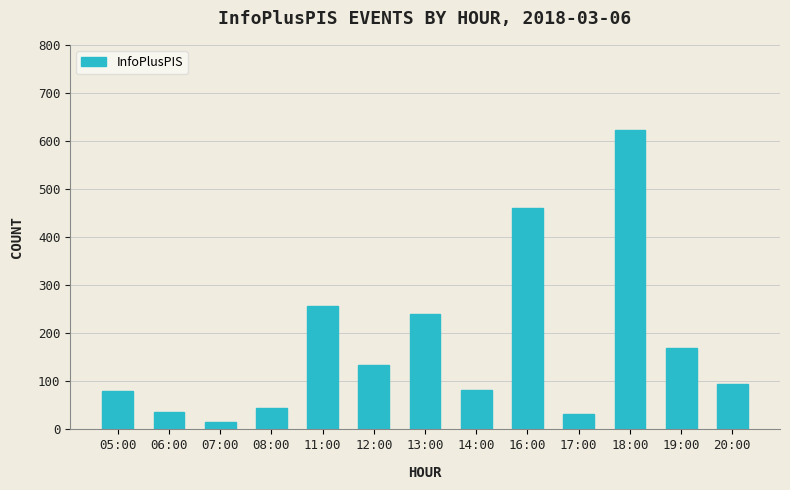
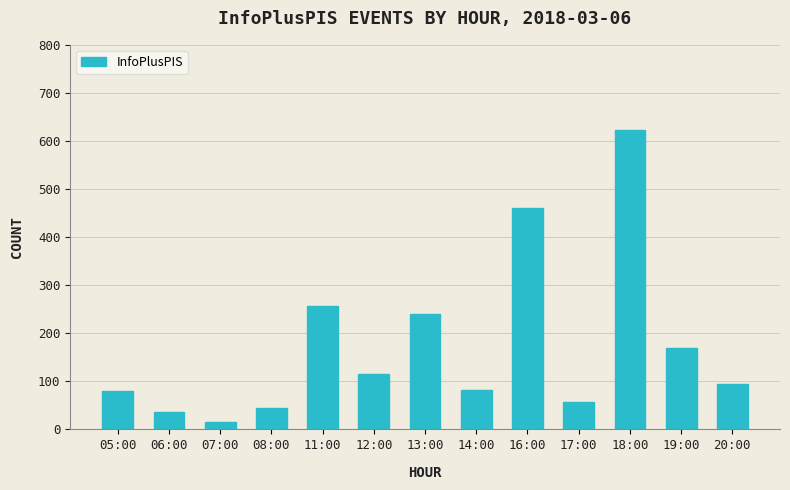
12:00: 130 -> 120
17:00: 30 -> 60
